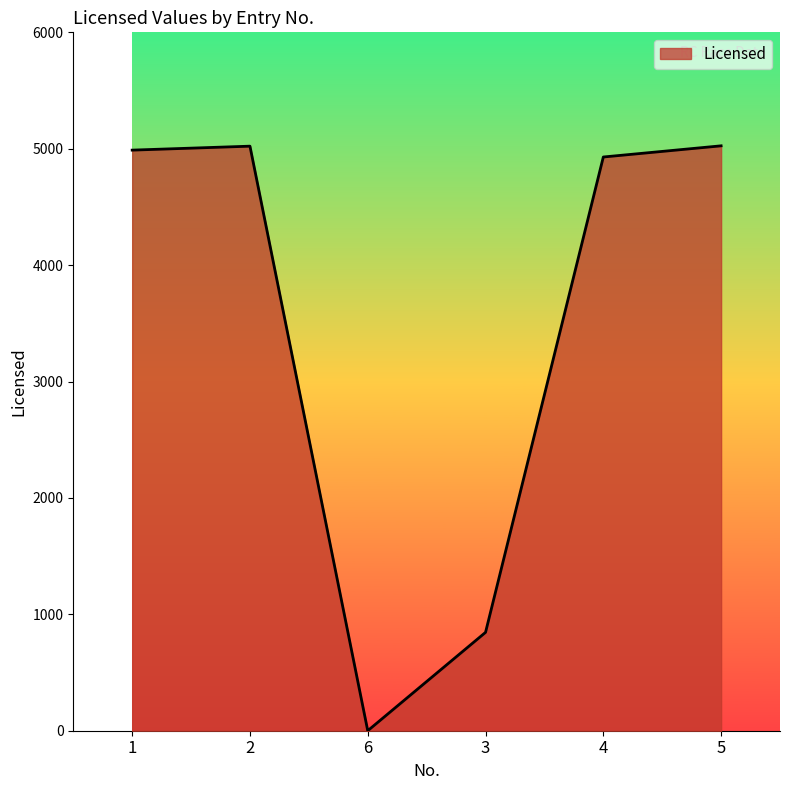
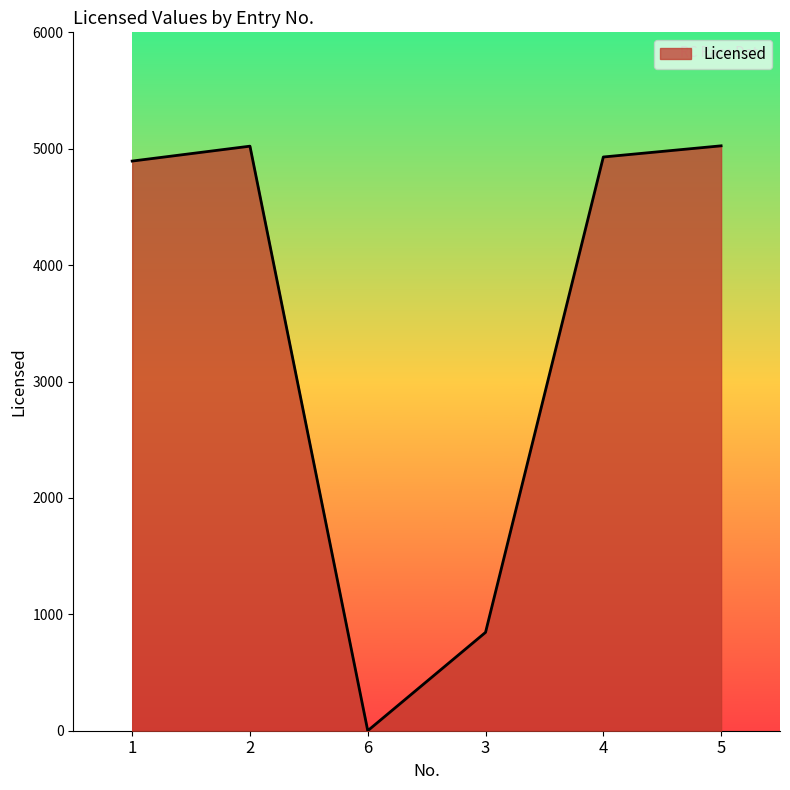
1: 4990 -> 4890
